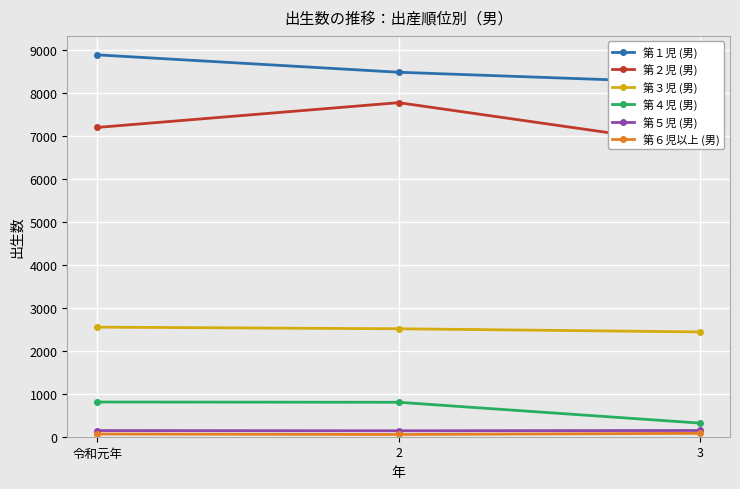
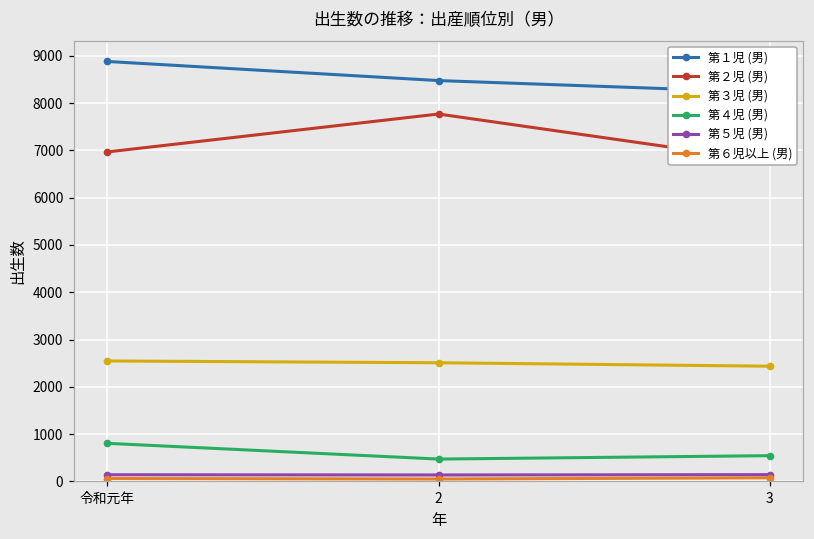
第２児 (男), 令和元年: 7200 -> 7000
第４児 (男), 2: 800 -> 500
第４児 (男), 3: 300 -> 500
